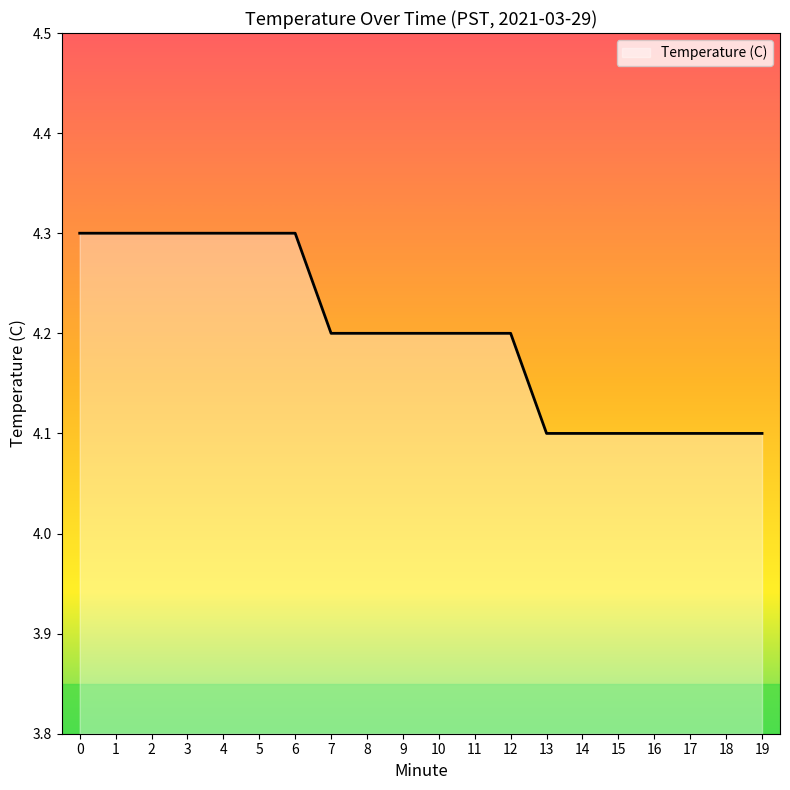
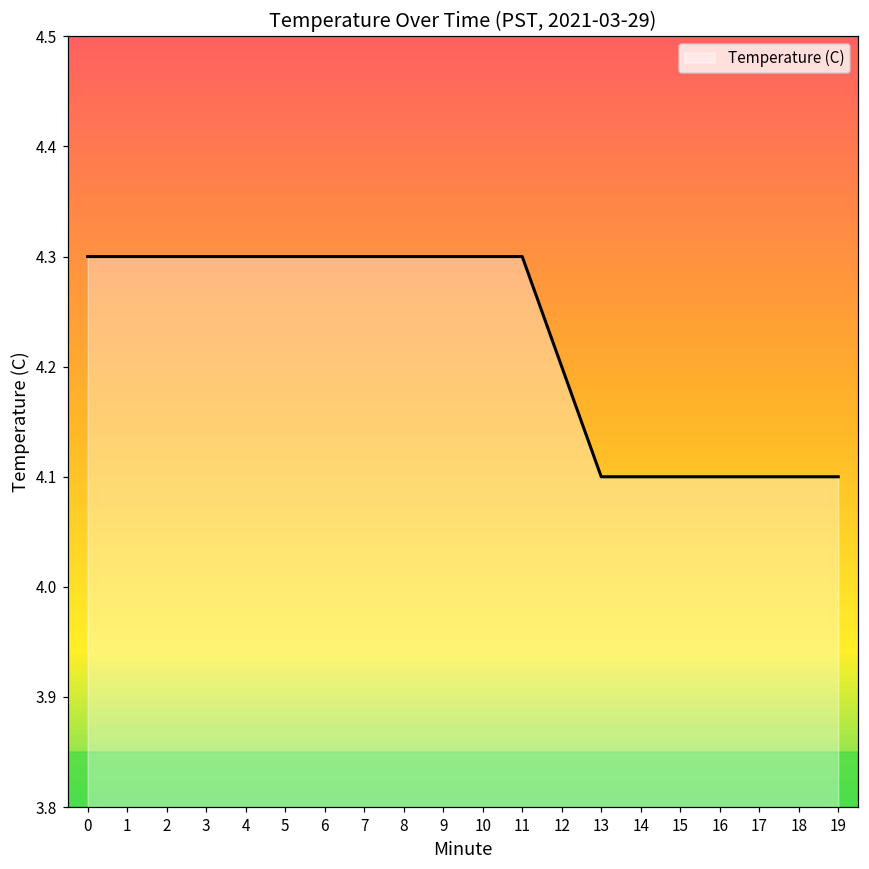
7: 4.2 -> 4.3
8: 4.2 -> 4.3
9: 4.2 -> 4.3
10: 4.2 -> 4.3
11: 4.2 -> 4.3
